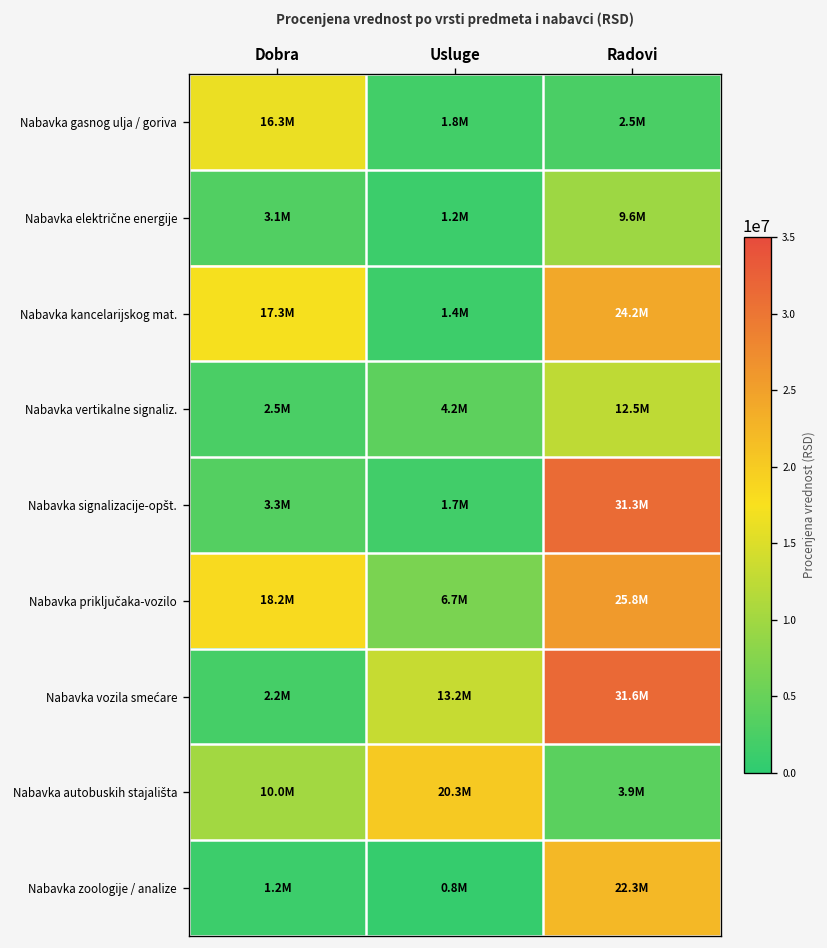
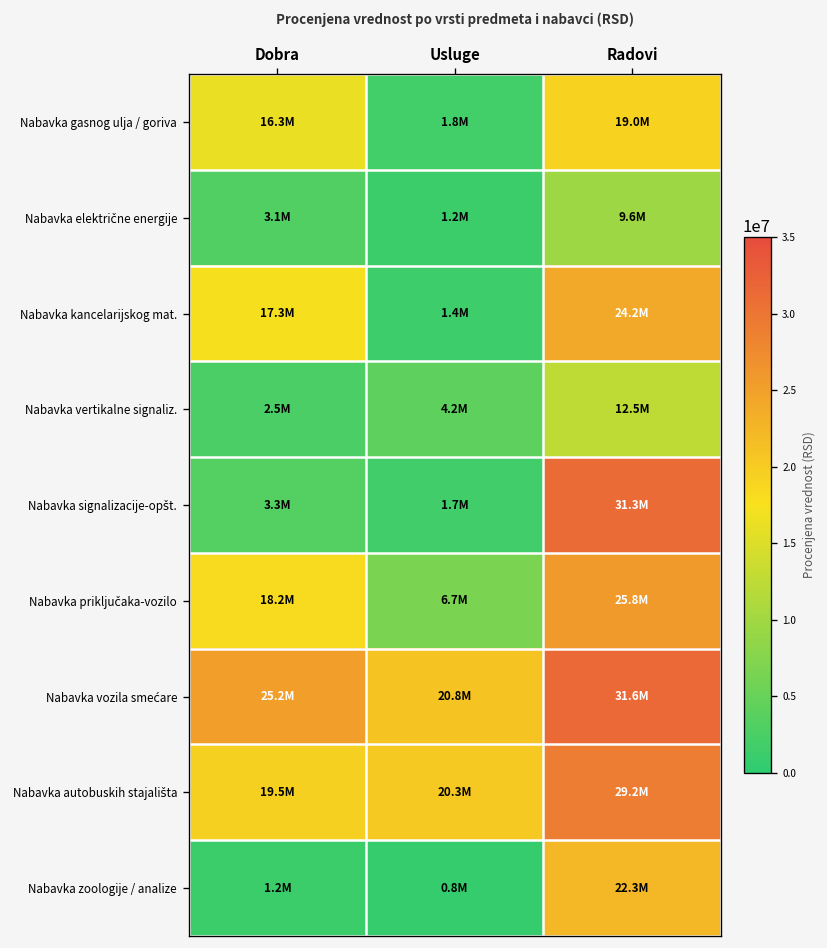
Nabavka gasnog ulja / goriva, Radovi: 2.5M -> 19.0M
Nabavka vozila smećare, Dobra: 2.2M -> 25.2M
Nabavka vozila smećare, Usluge: 13.2M -> 20.8M
Nabavka autobuskih stajališta, Dobra: 10.0M -> 19.5M
Nabavka autobuskih stajališta, Radovi: 3.9M -> 29.2M
